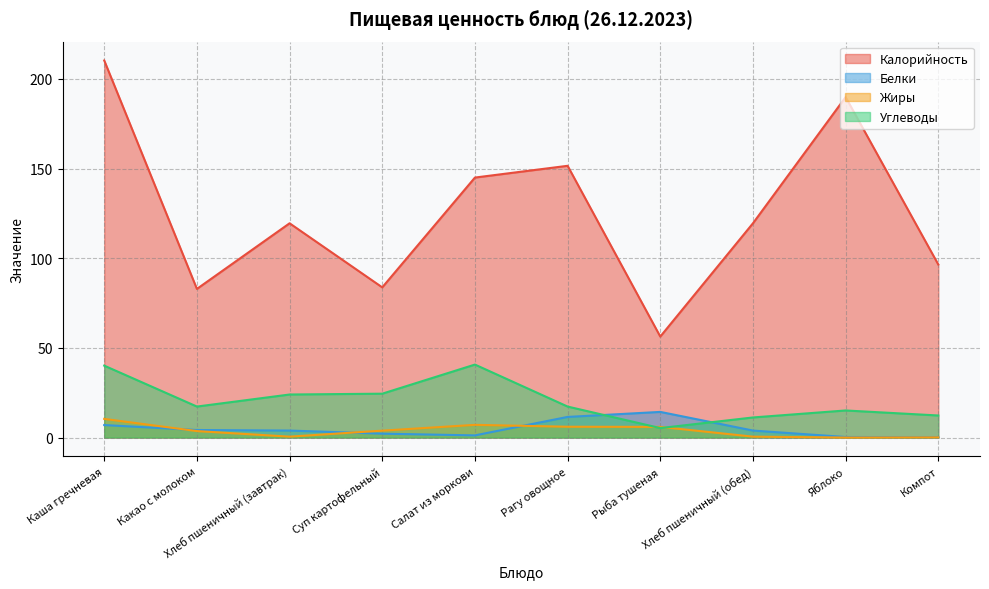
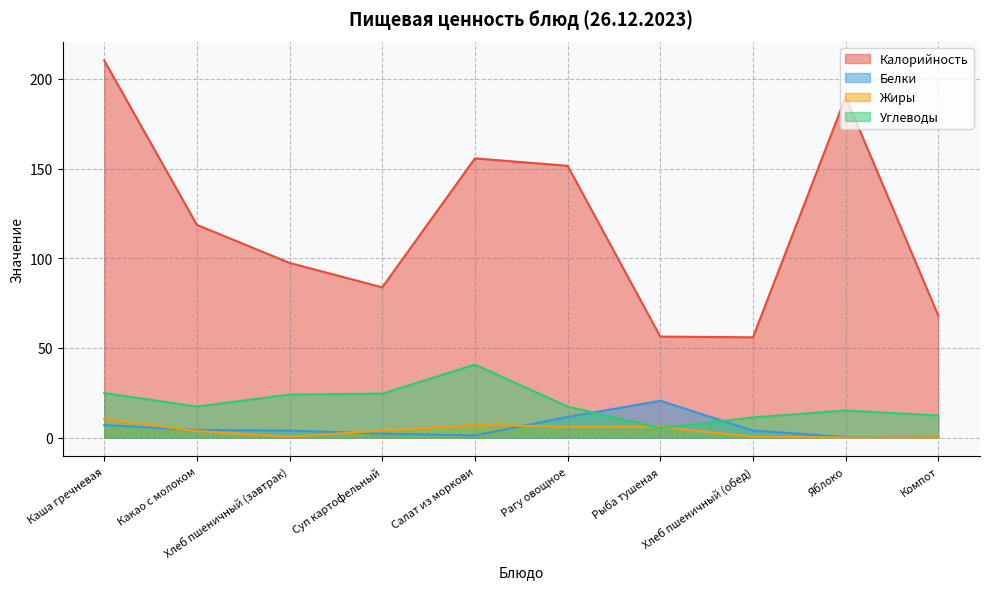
Углеводы, Каша гречневая: 40 -> 25
Калорийность, Какао с молоком: 83 -> 119
Калорийность, Хлеб пшеничный (завтрак): 120 -> 97
Калорийность, Салат из моркови: 145 -> 156
Белки, Рыба тушеная: 14 -> 21
Калорийность, Хлеб пшеничный (обед): 120 -> 56
Калорийность, Компот: 97 -> 68
